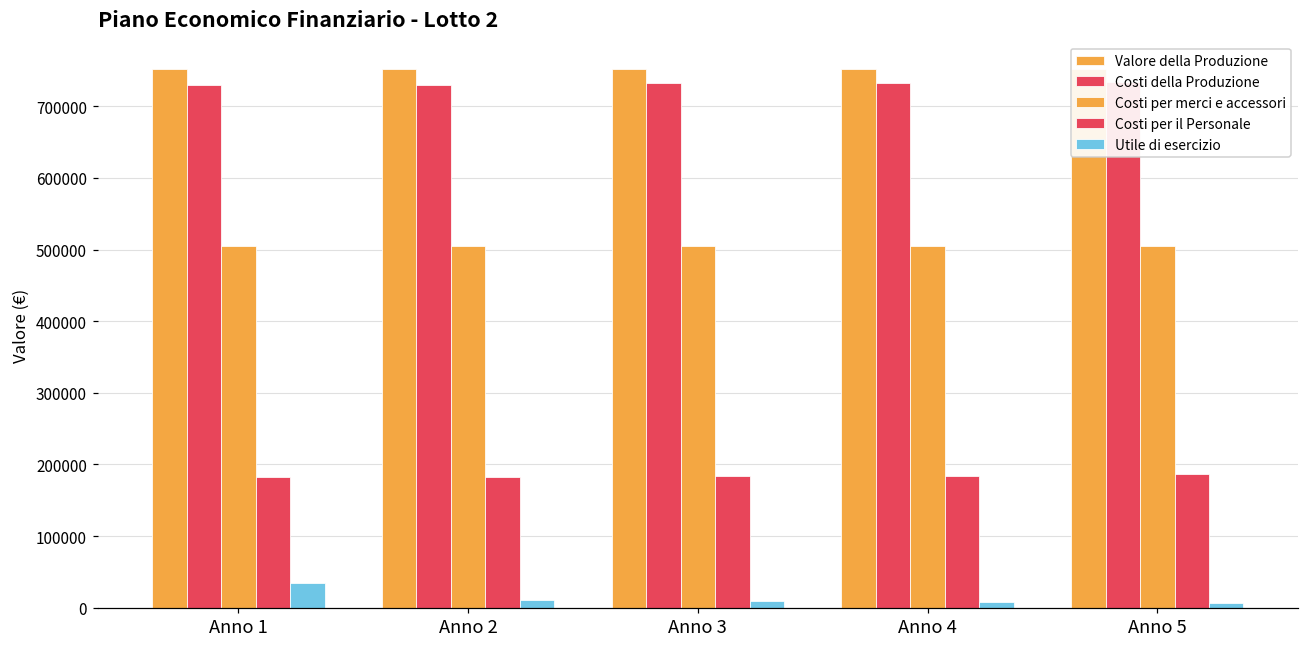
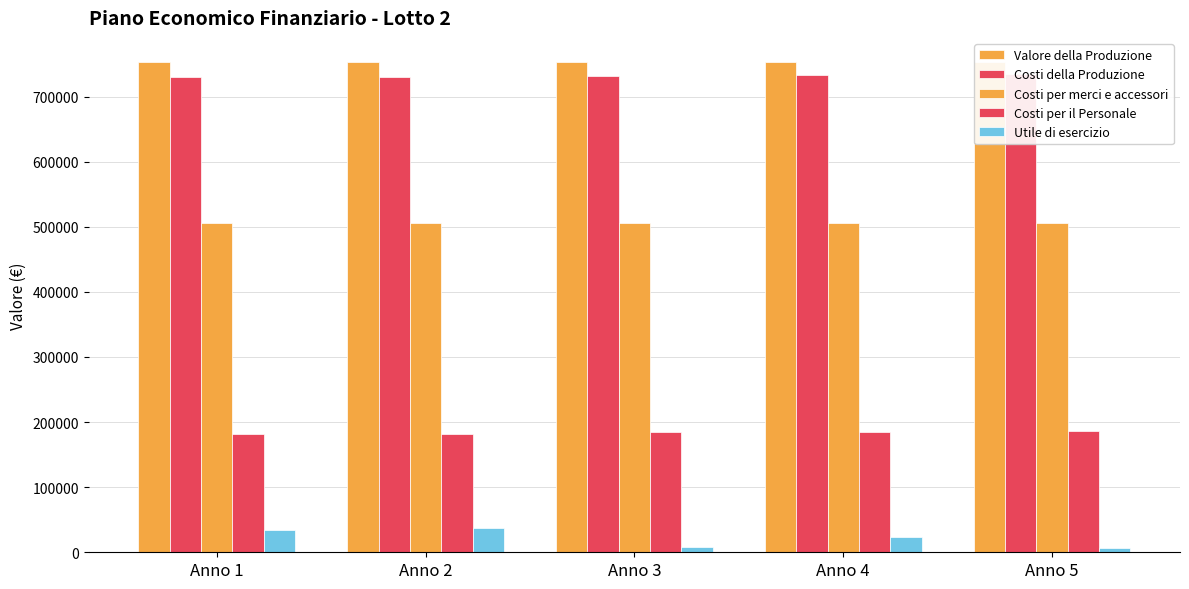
Utile di esercizio, Anno 2: 10000 -> 40000
Utile di esercizio, Anno 4: 10000 -> 20000
